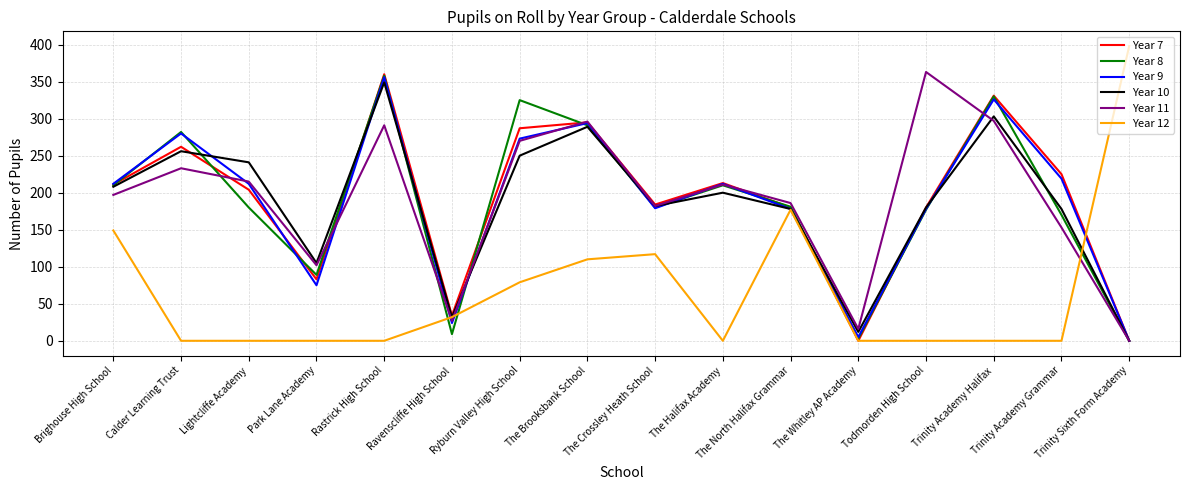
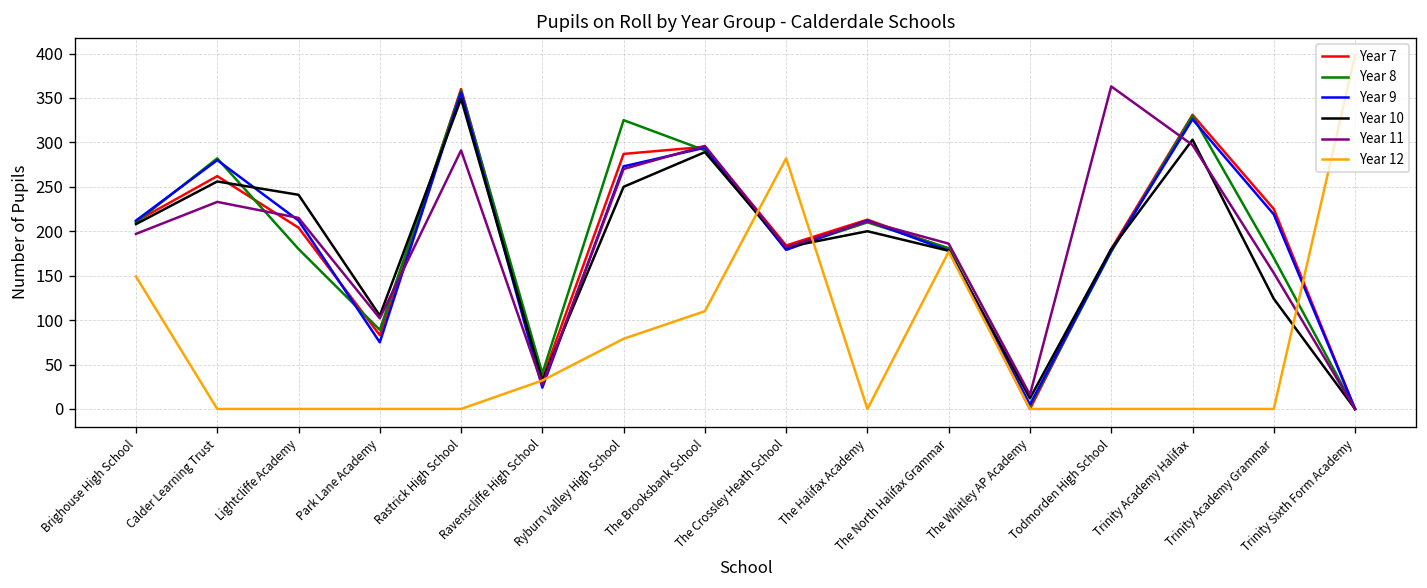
Year 8, Ravenscliffe High School: 10 -> 40
Year 12, The Crossley Heath School: 120 -> 280
Year 10, Trinity Academy Grammar: 180 -> 120
